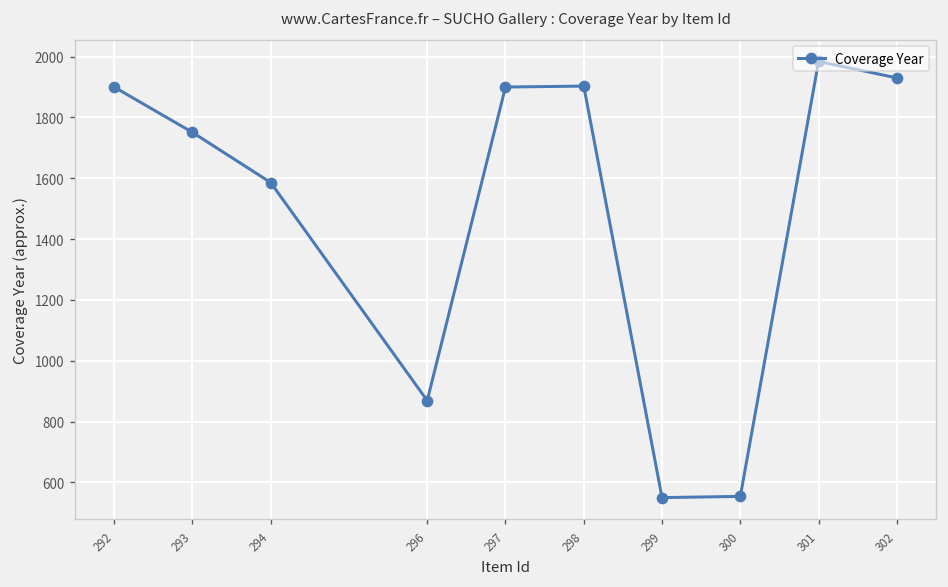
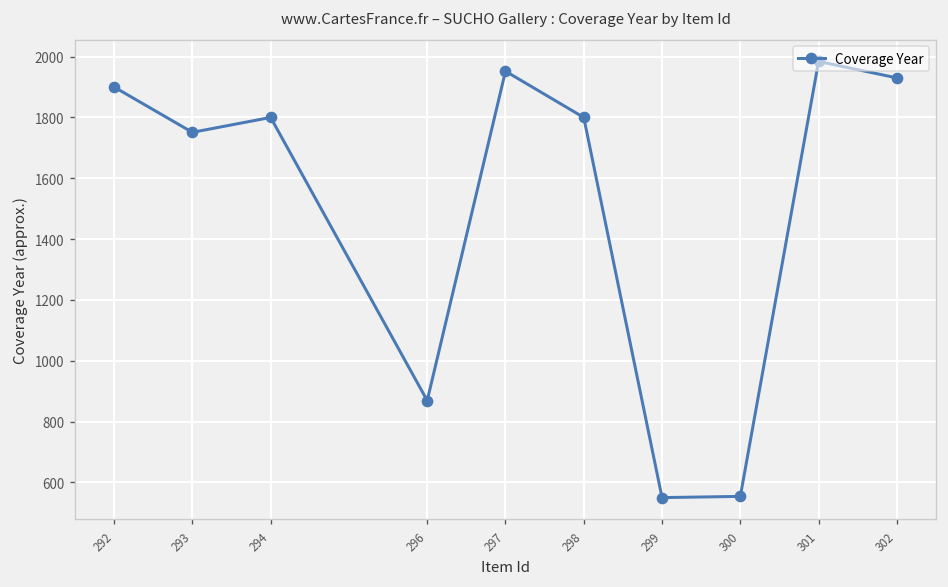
294: 1590 -> 1800
297: 1900 -> 1950
298: 1900 -> 1800
